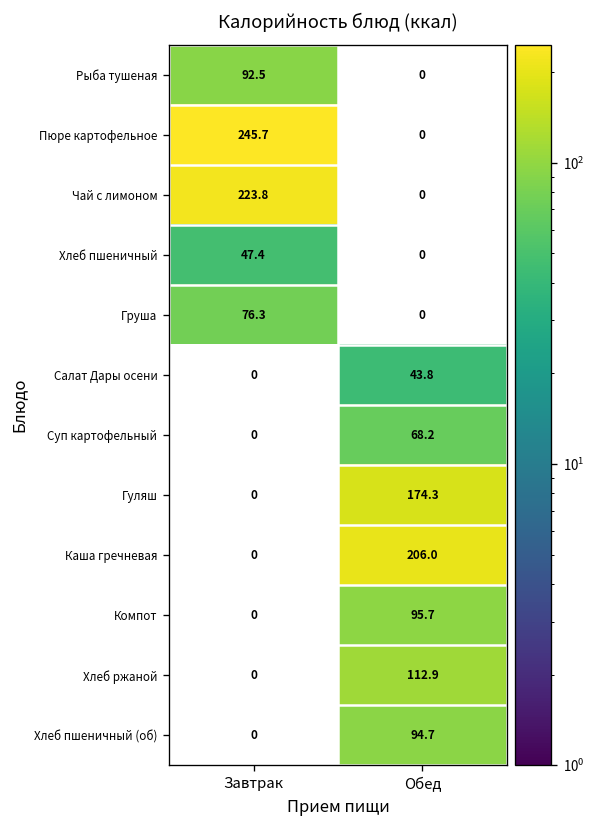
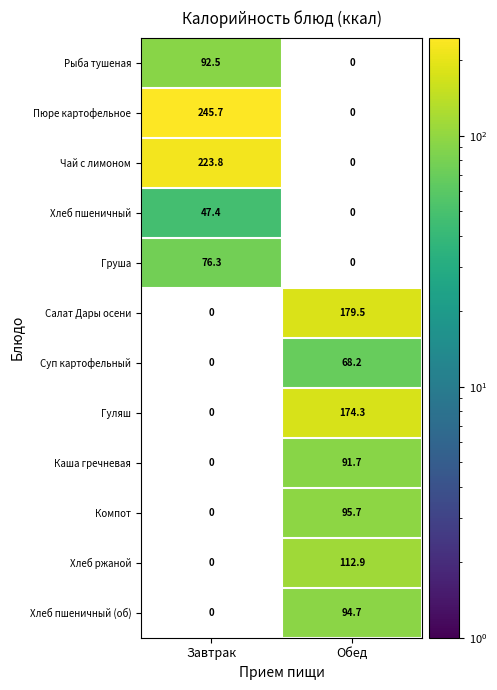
Салат Дары осени, Обед: 43.8 -> 179.5
Каша гречневая, Обед: 206.0 -> 91.7
